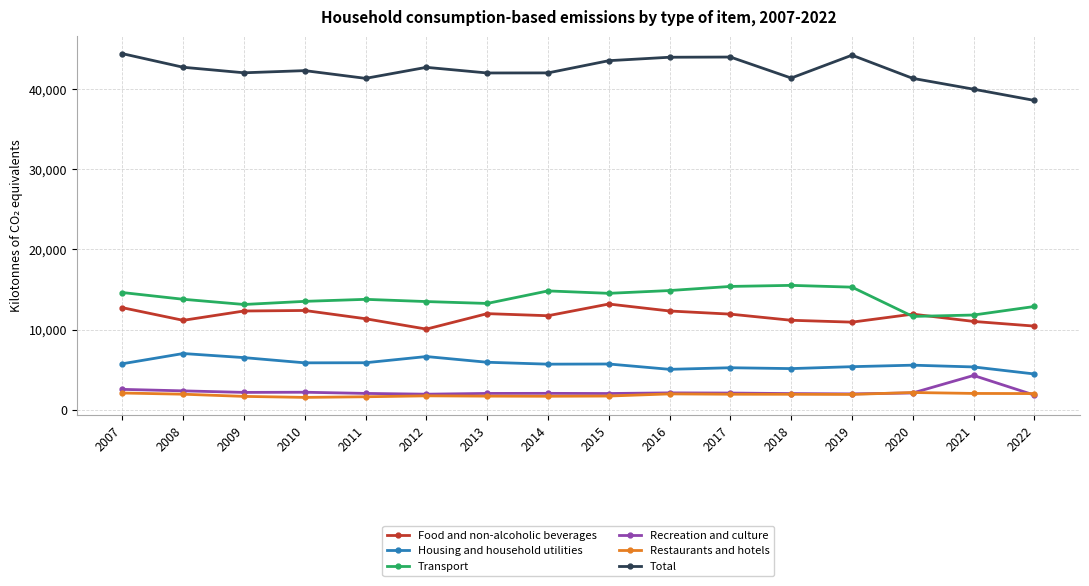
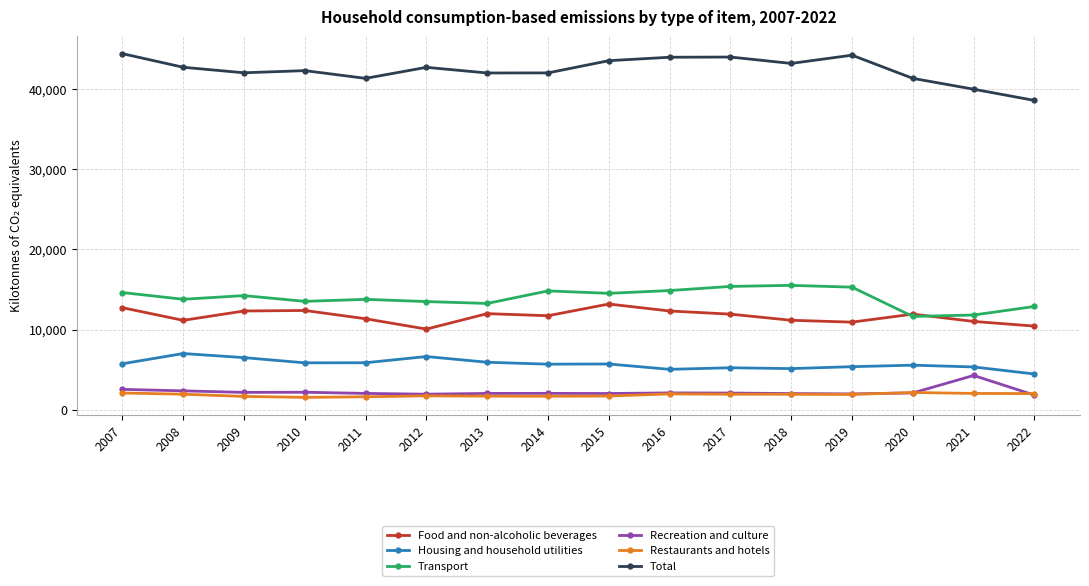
Transport, 2009: 13,000 -> 14,000
Total, 2018: 41,000 -> 43,000
